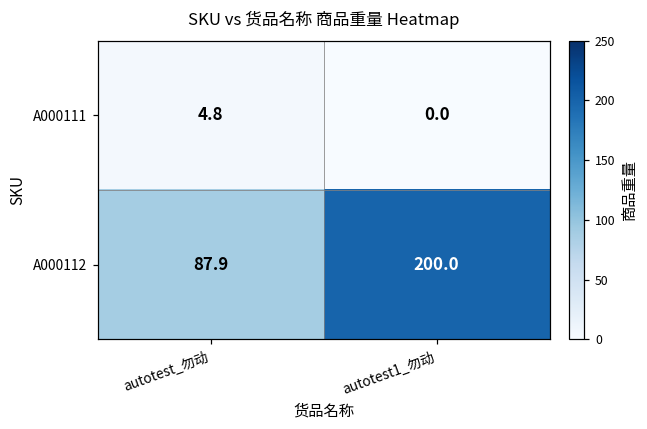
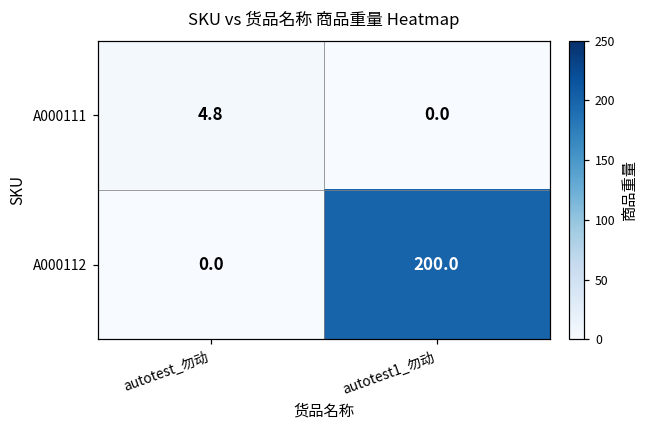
A000112, autotest_勿动: 87.9 -> 0.0
